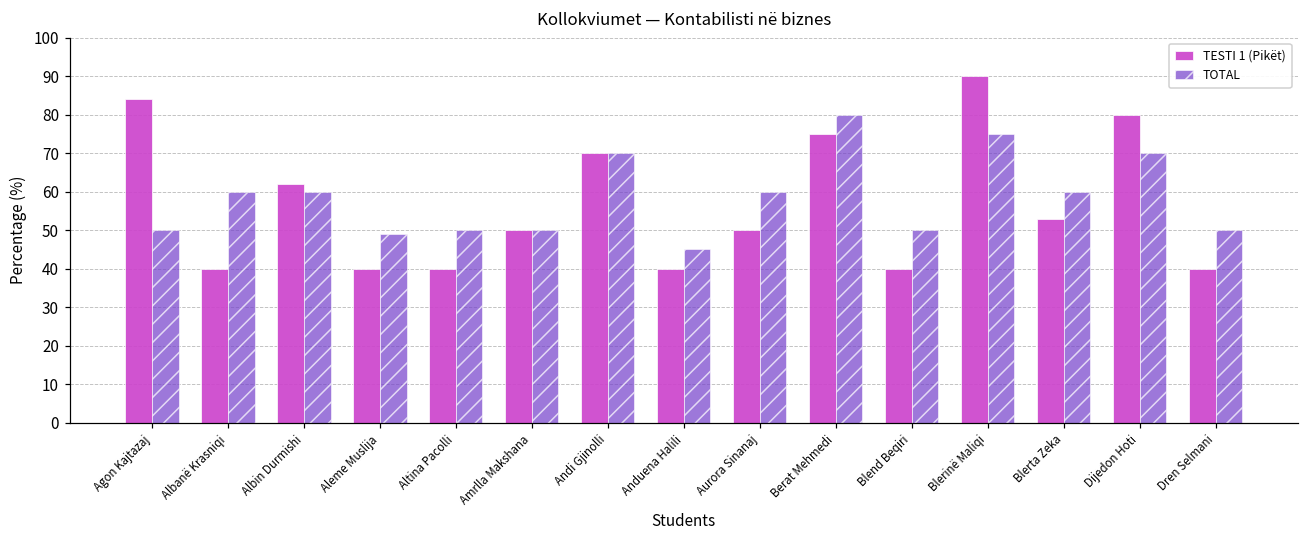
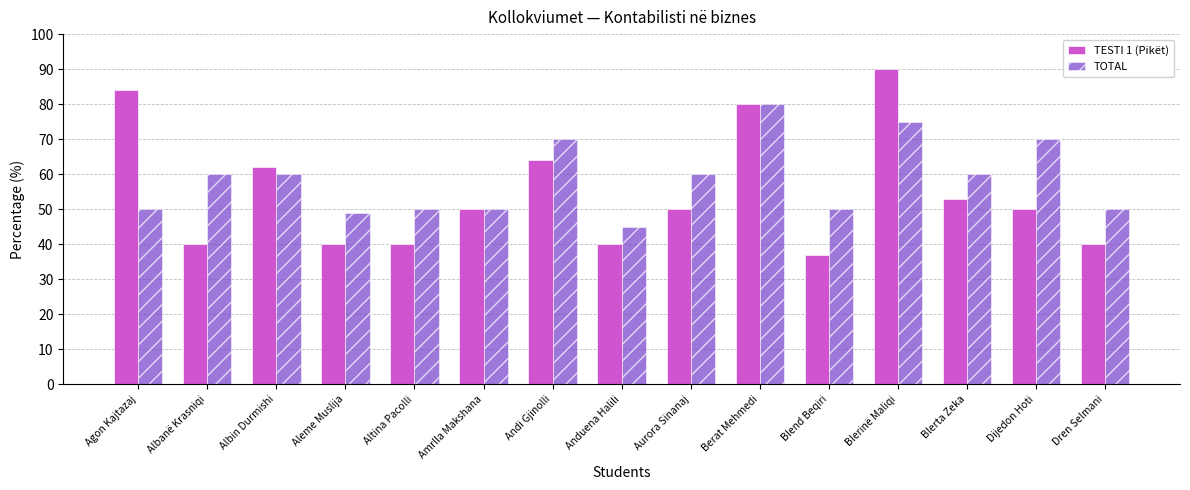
TESTI 1 (Pikët), Andi Gjinolli: 70 -> 64
TESTI 1 (Pikët), Berat Mehmedi: 75 -> 80
TESTI 1 (Pikët), Blend Beqiri: 40 -> 37
TESTI 1 (Pikët), Dijedon Hoti: 80 -> 50
